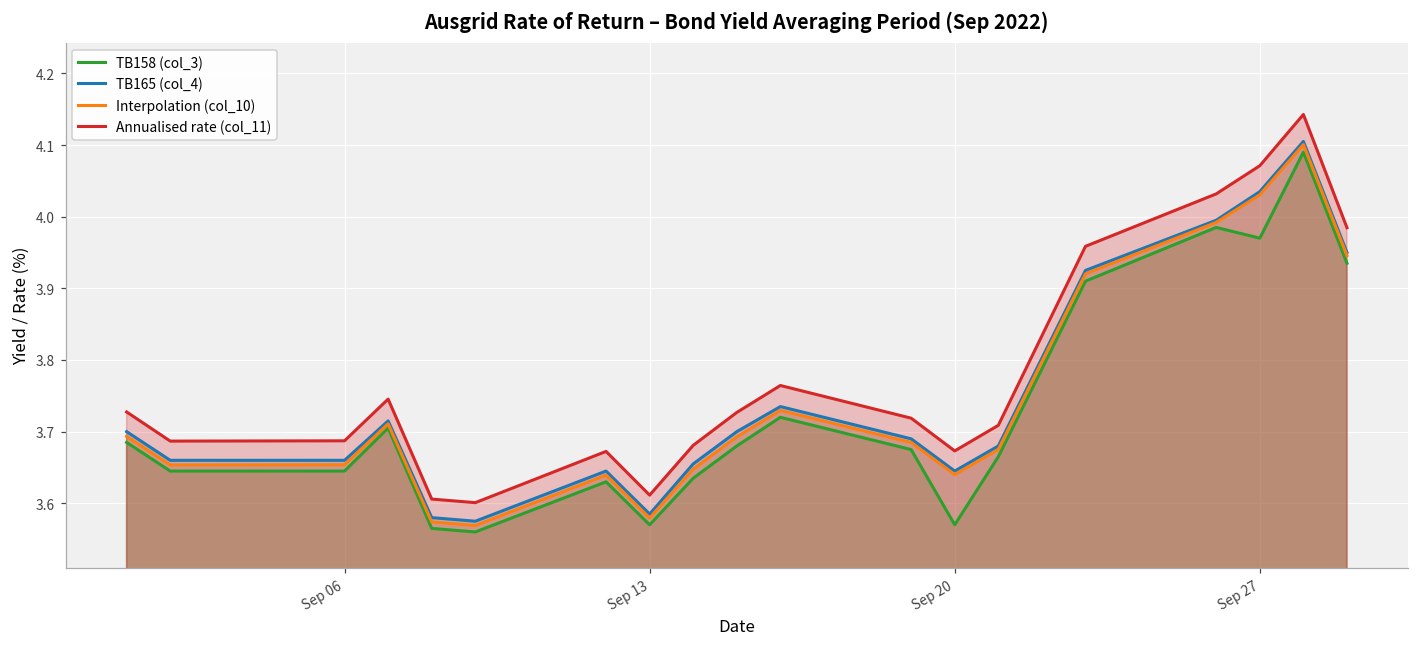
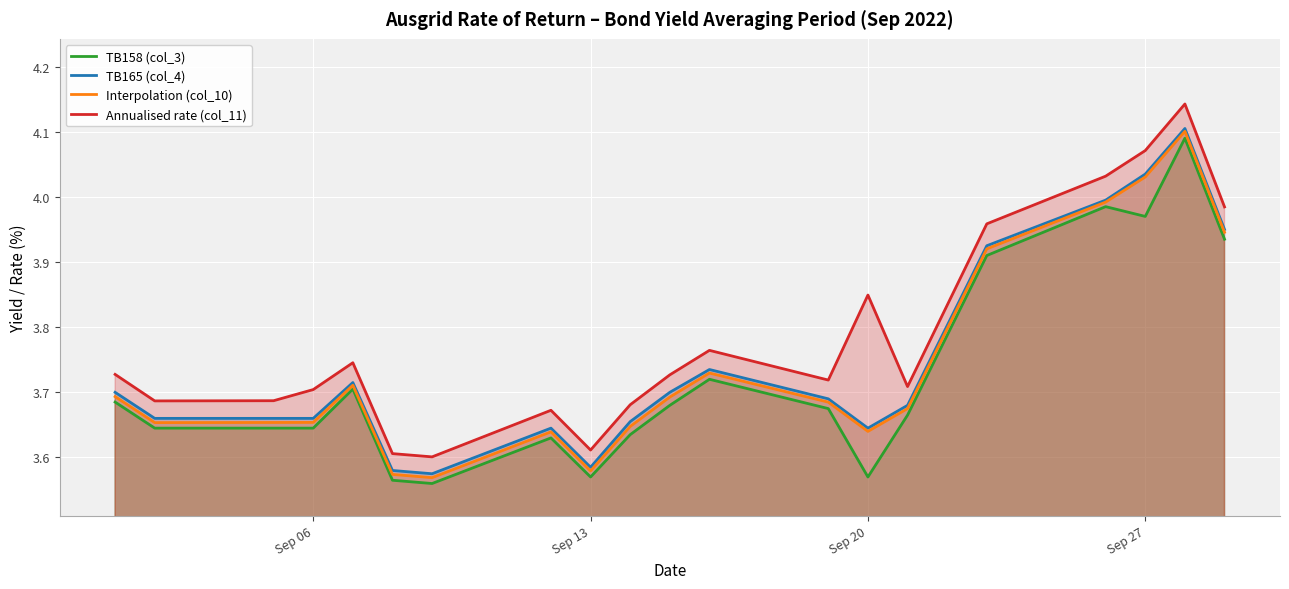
Annualised rate (col_11), Sep 06: 3.69 -> 3.70
Annualised rate (col_11), Sep 20: 3.67 -> 3.85
